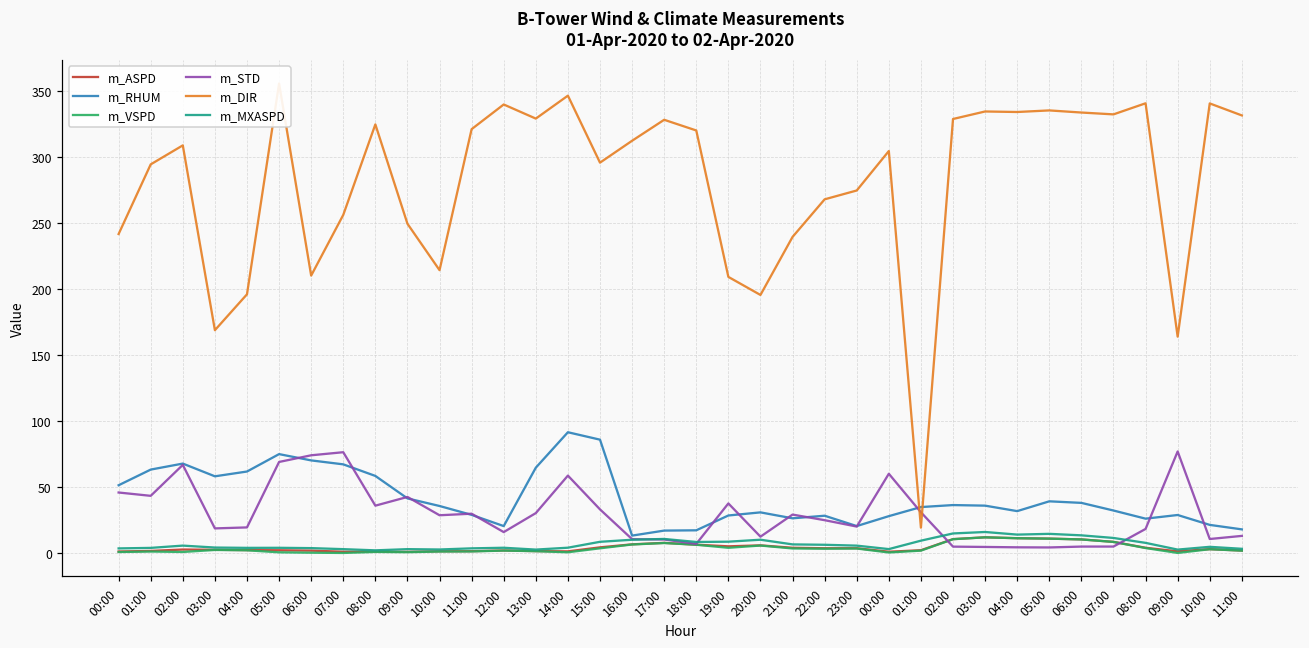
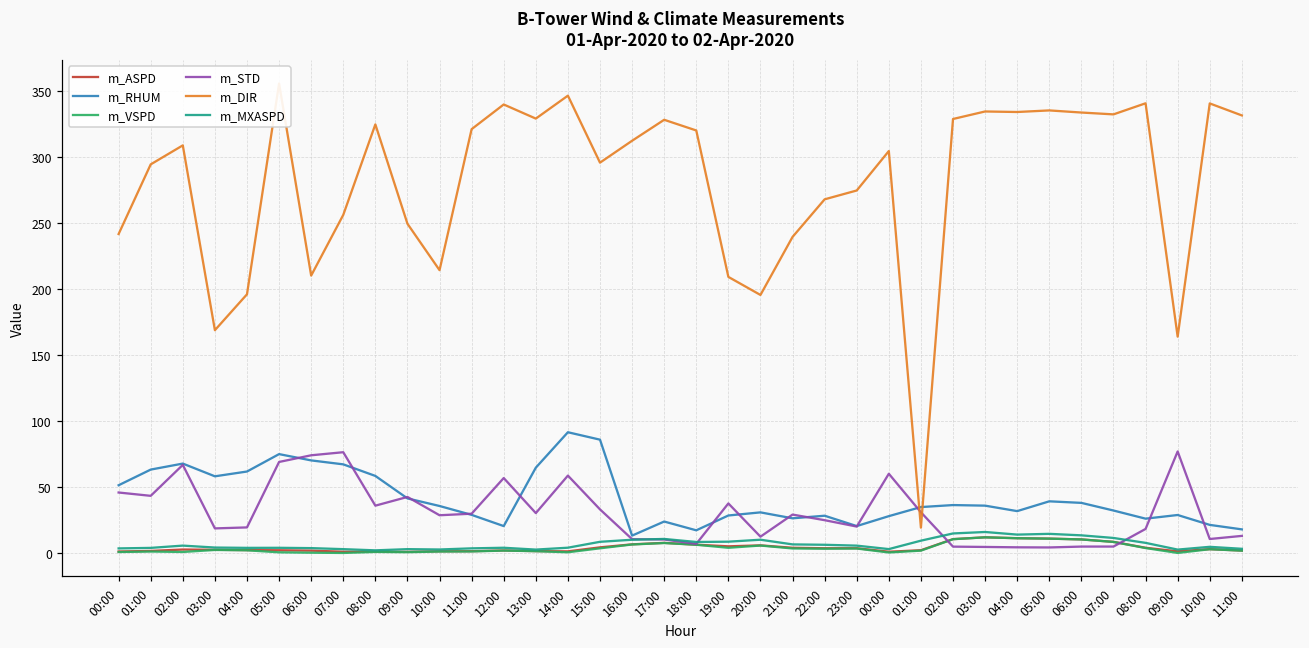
m_STD, 12:00: 16 -> 57
m_RHUM, 17:00: 17 -> 24
